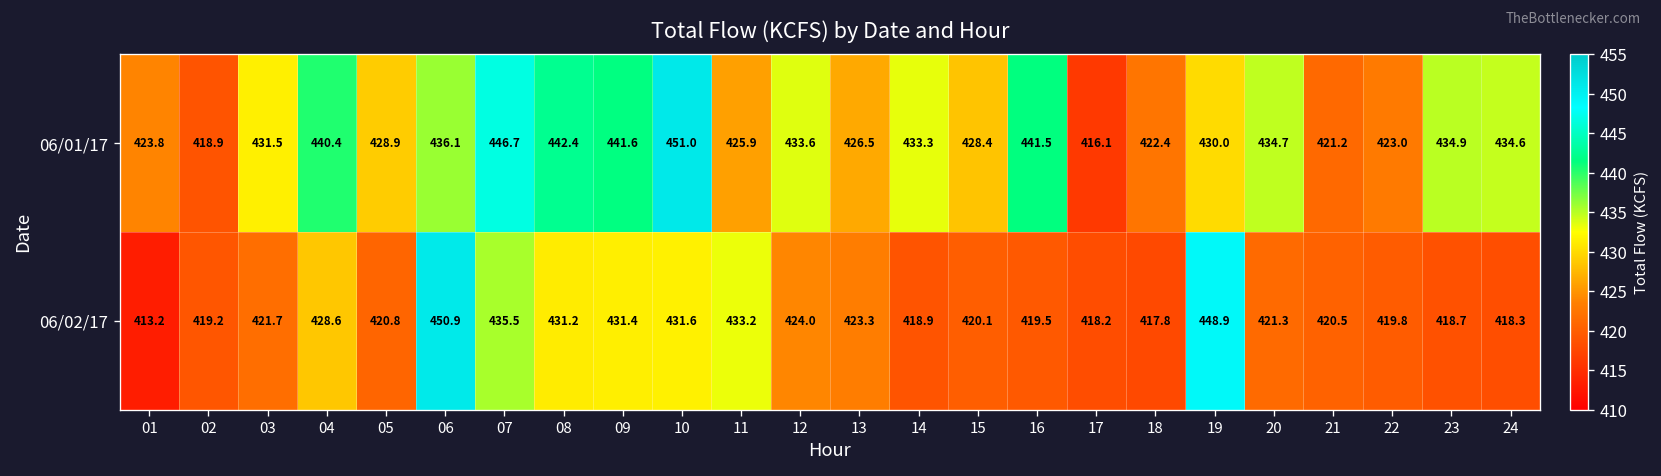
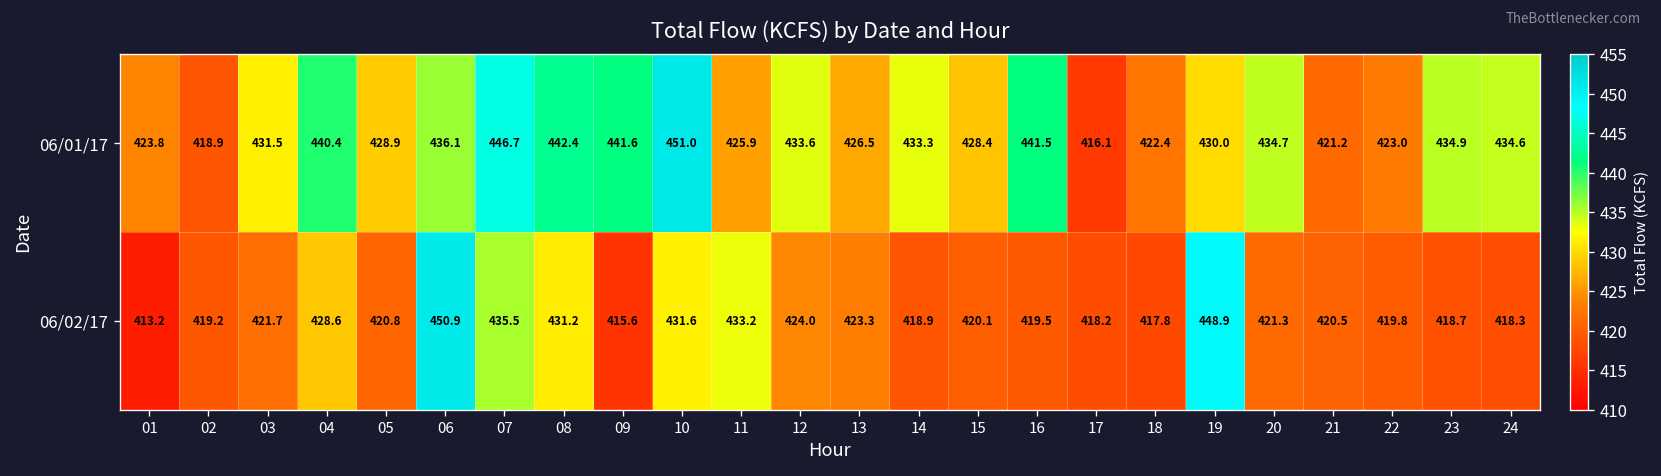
06/02/17, 09: 431.4 -> 415.6
